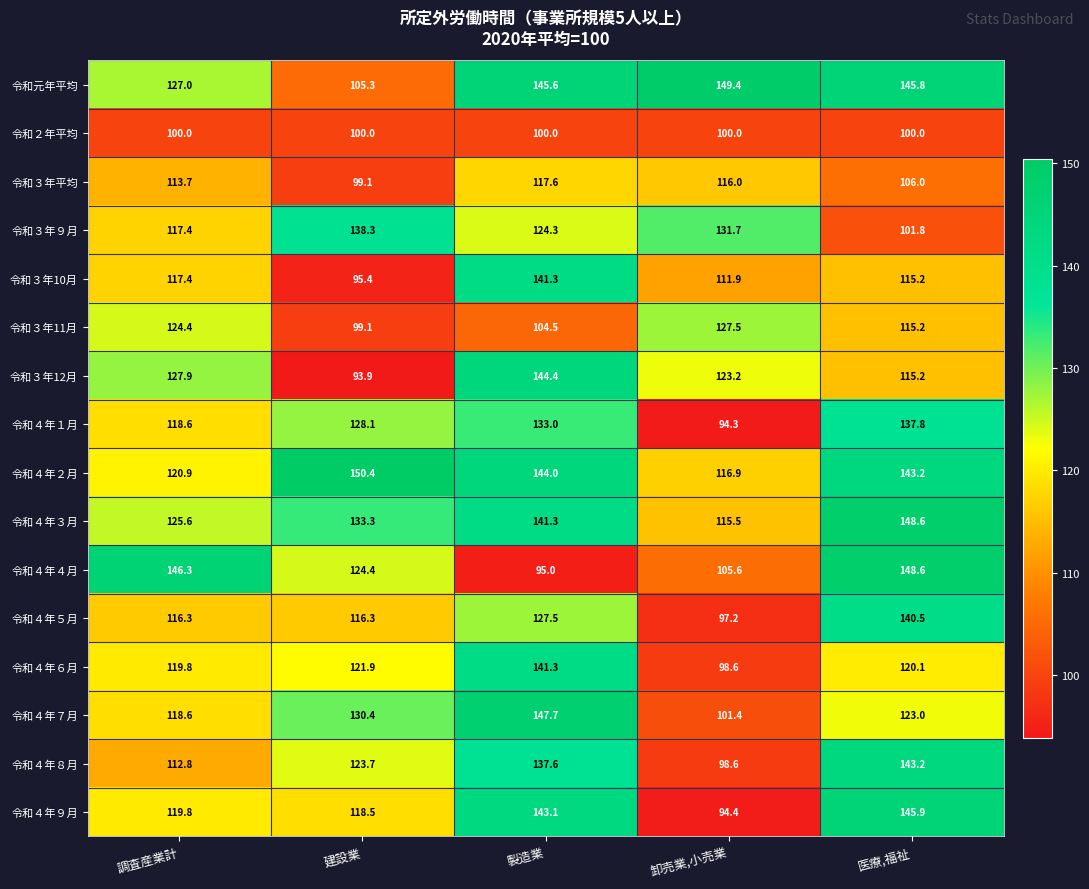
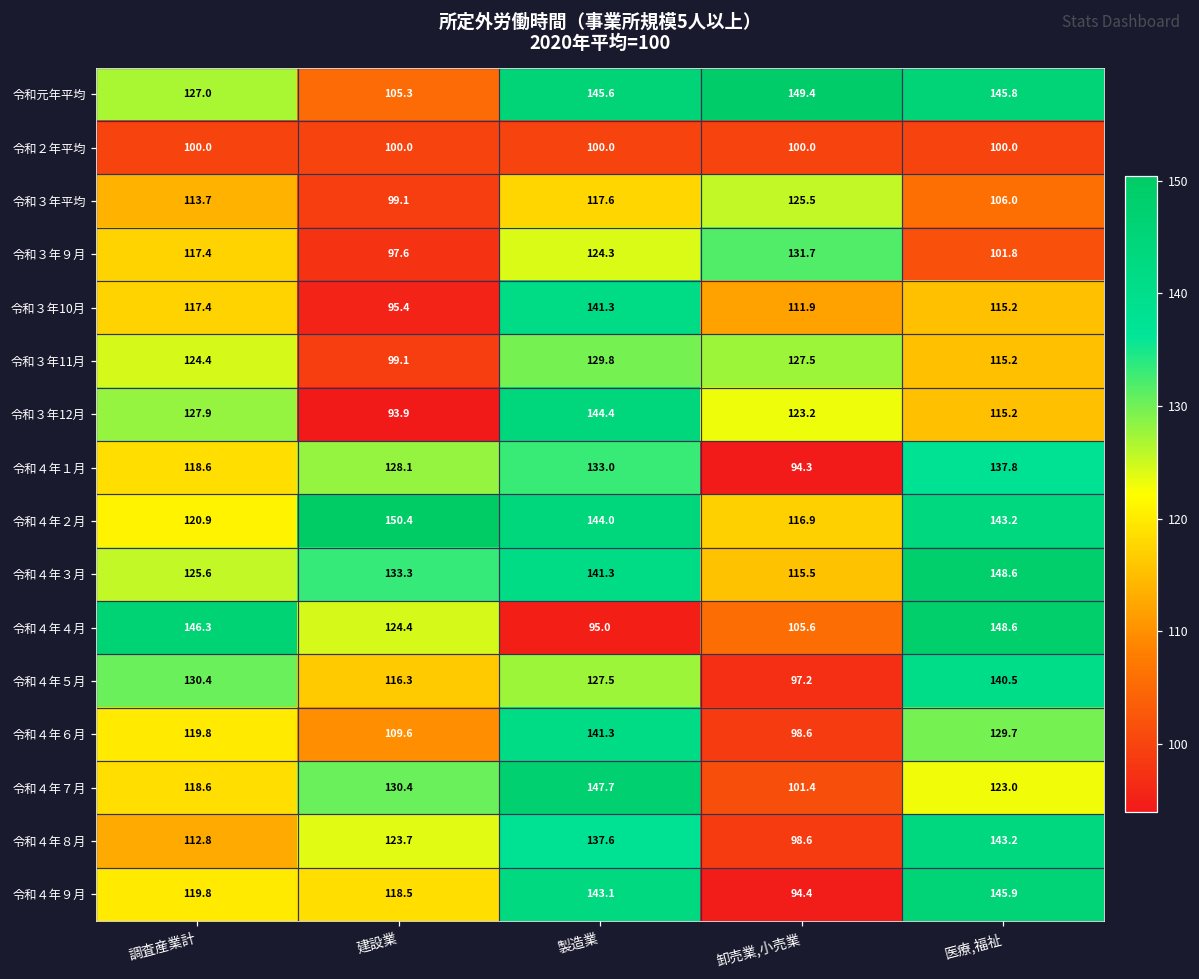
令和３年平均, 卸売業,小売業: 116.0 -> 125.5
令和３年９月, 建設業: 138.3 -> 97.6
令和３年11月, 製造業: 104.5 -> 129.8
令和４年５月, 調査産業計: 116.3 -> 130.4
令和４年６月, 建設業: 121.9 -> 109.6
令和４年６月, 医療,福祉: 120.1 -> 129.7
